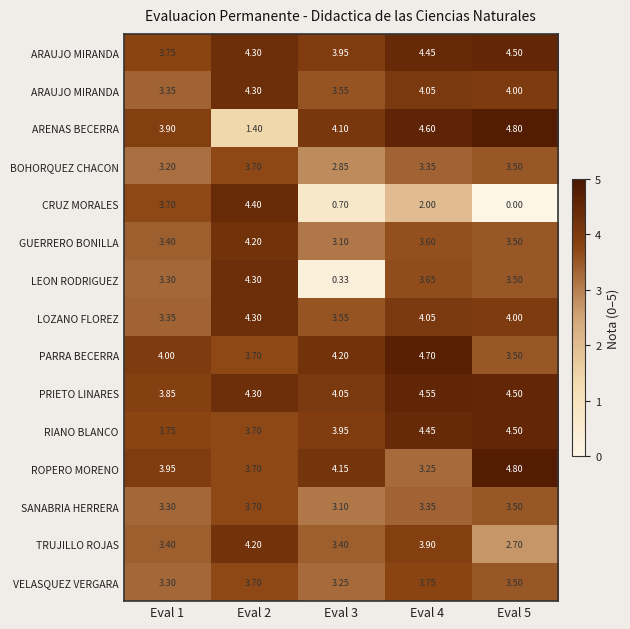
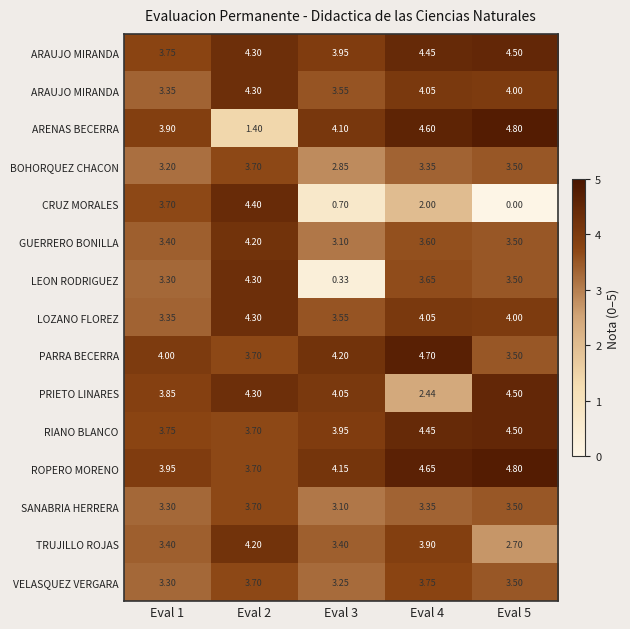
PRIETO LINARES, Eval 4: 4.55 -> 2.44
ROPERO MORENO, Eval 4: 3.25 -> 4.65
